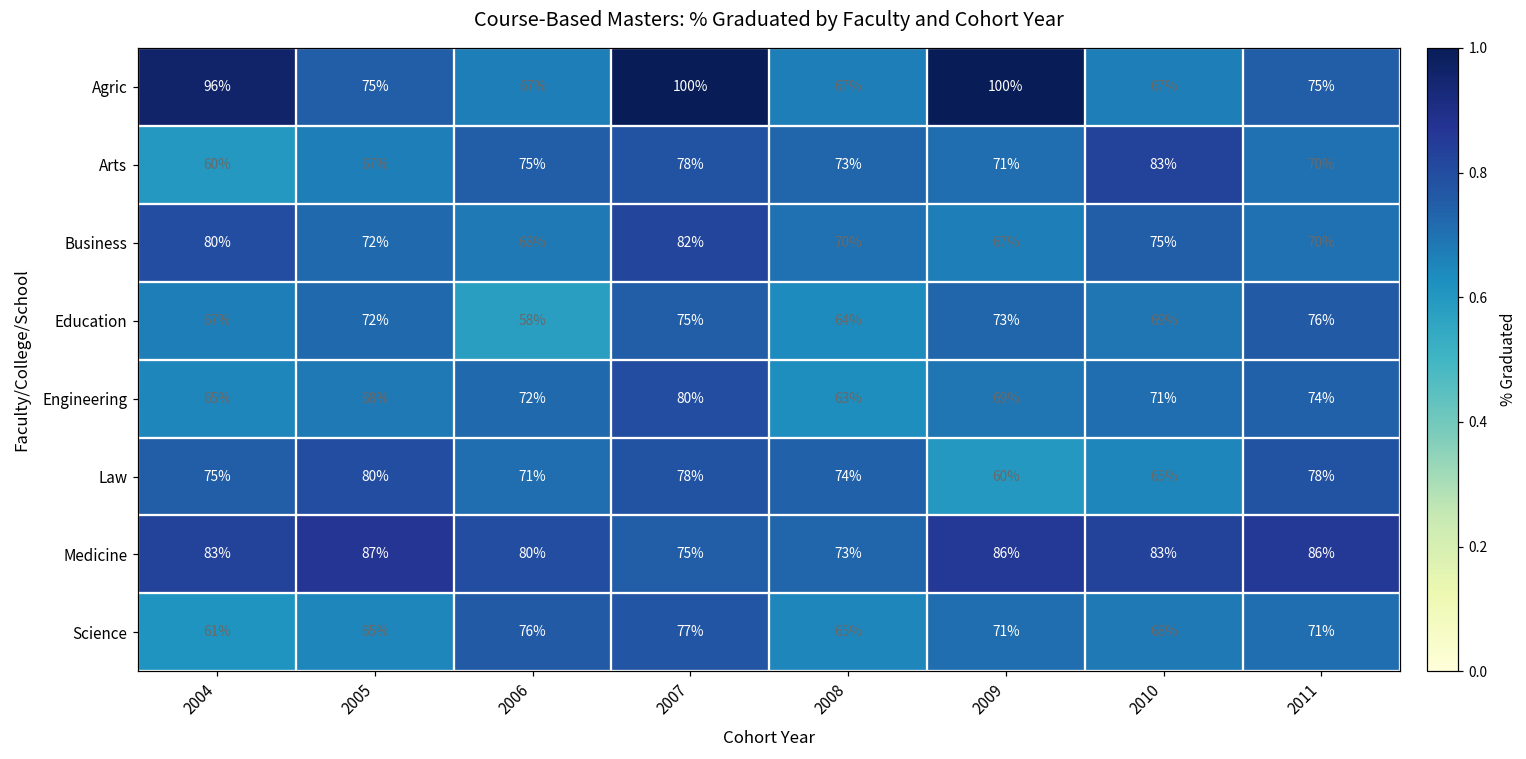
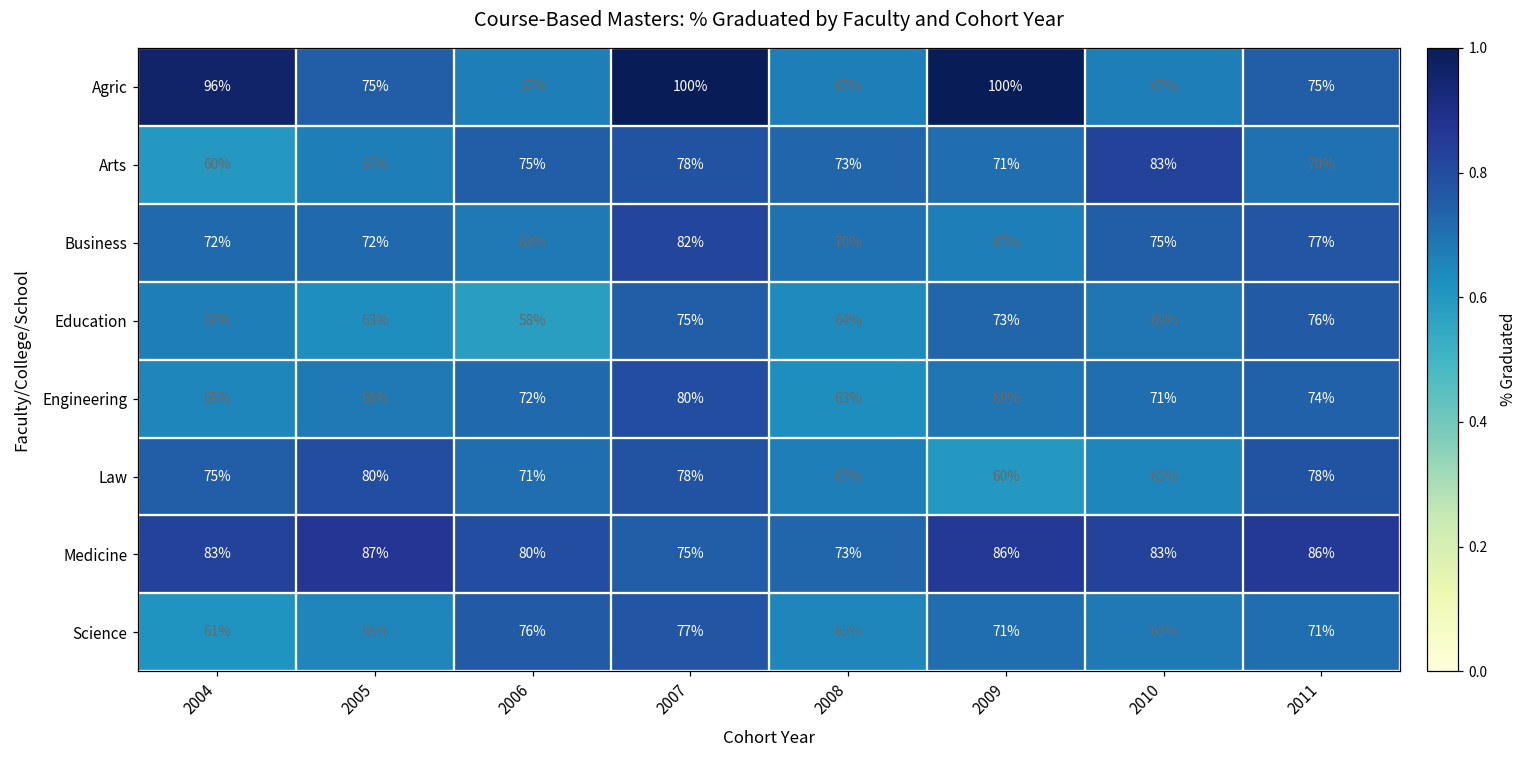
Business, 2004: 80% -> 72%
Business, 2011: 70% -> 77%
Education, 2005: 72% -> 63%
Law, 2008: 74% -> 67%
